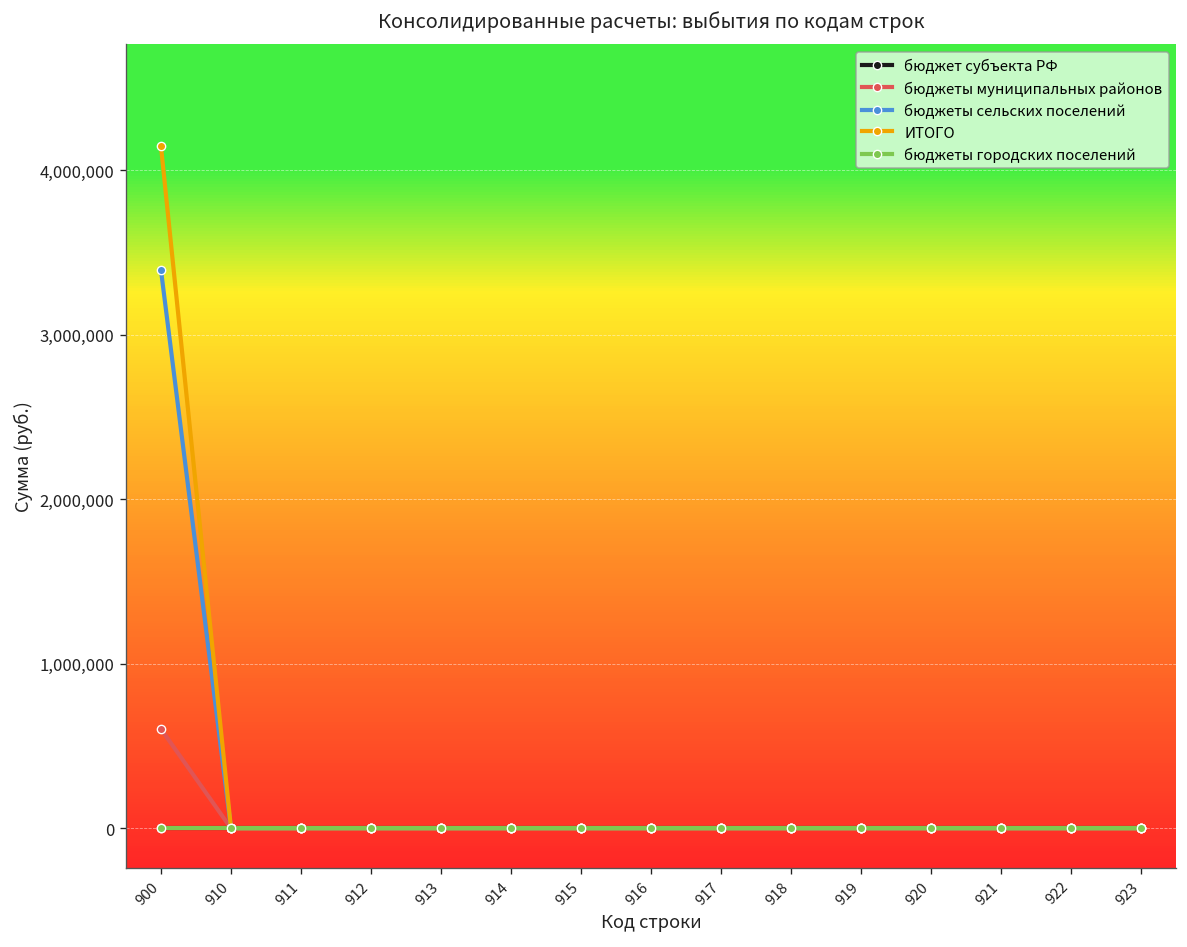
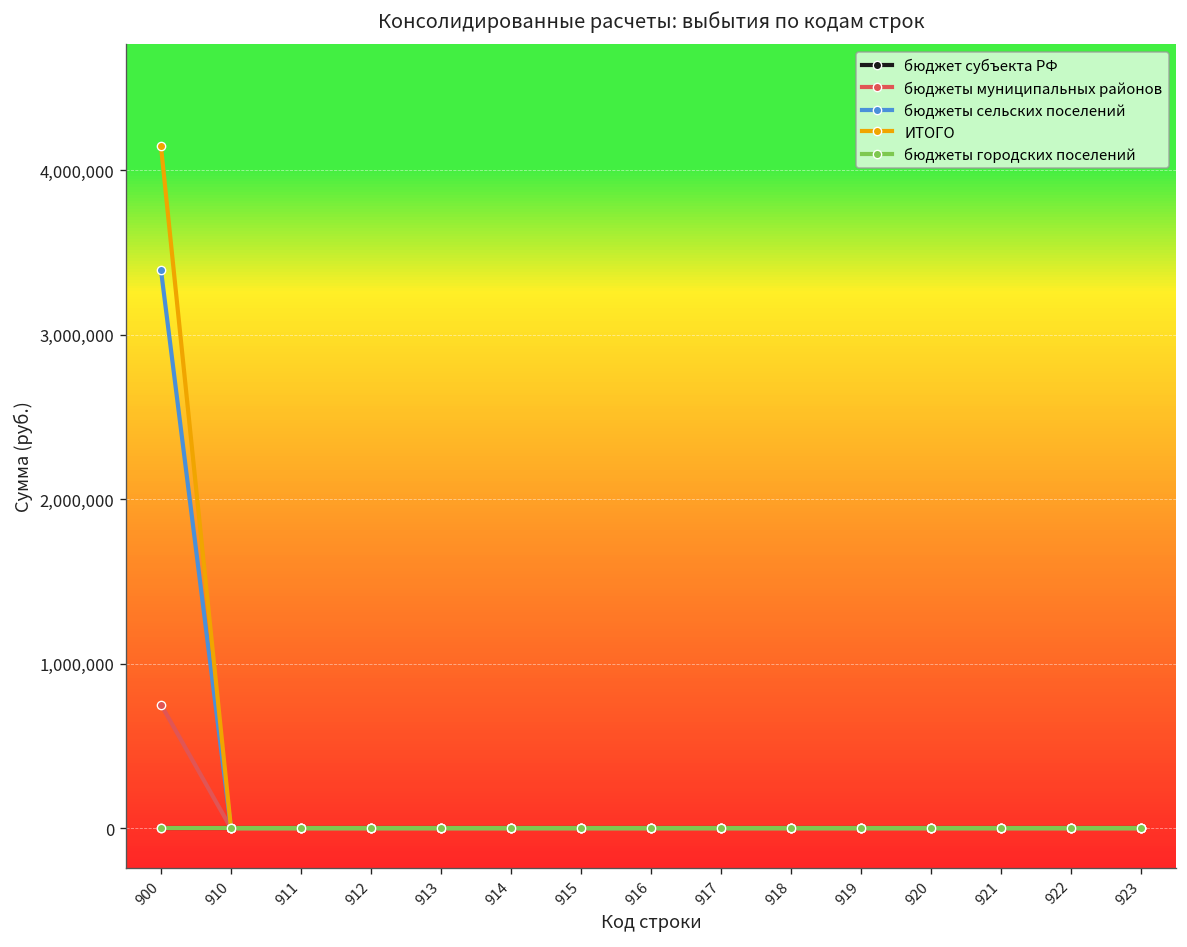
бюджеты муниципальных районов, 900: 600,000 -> 750,000
